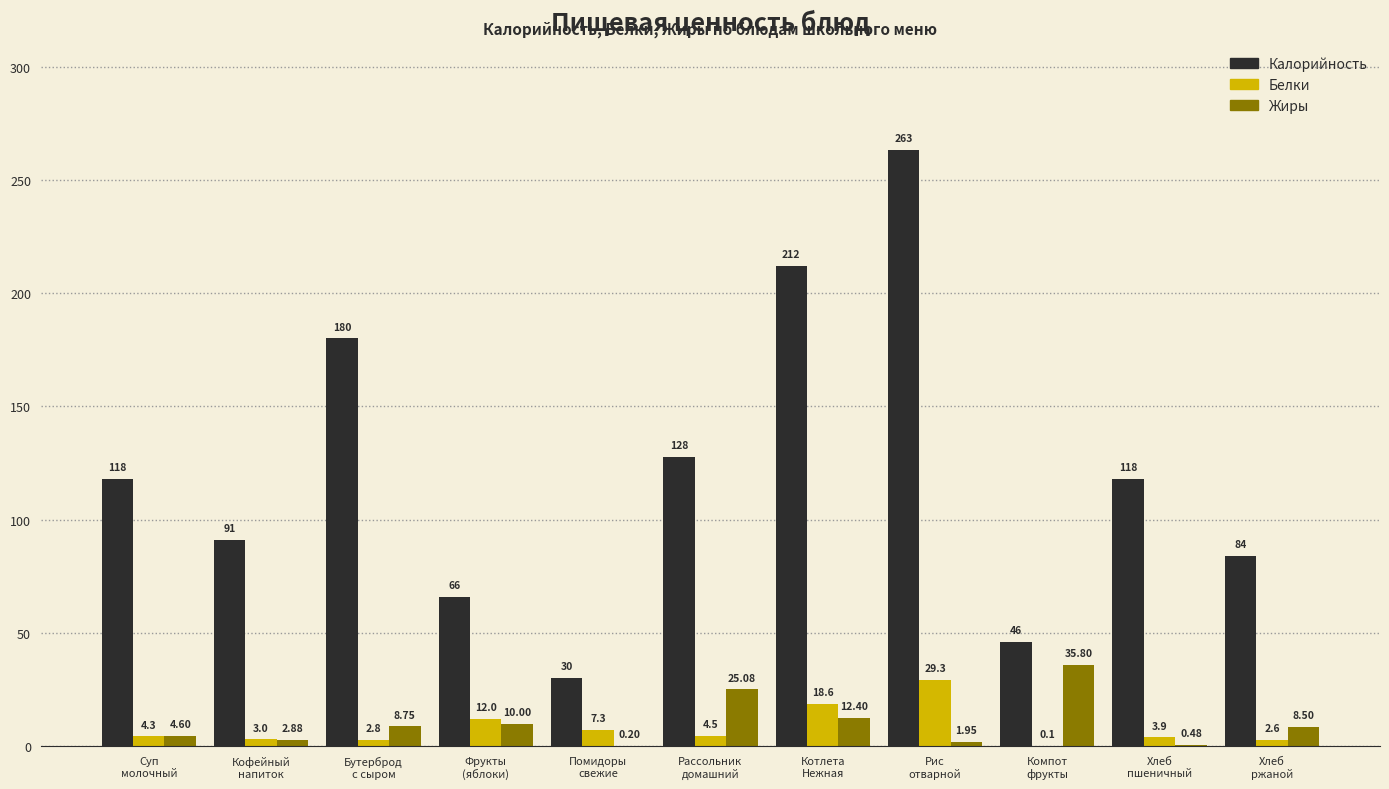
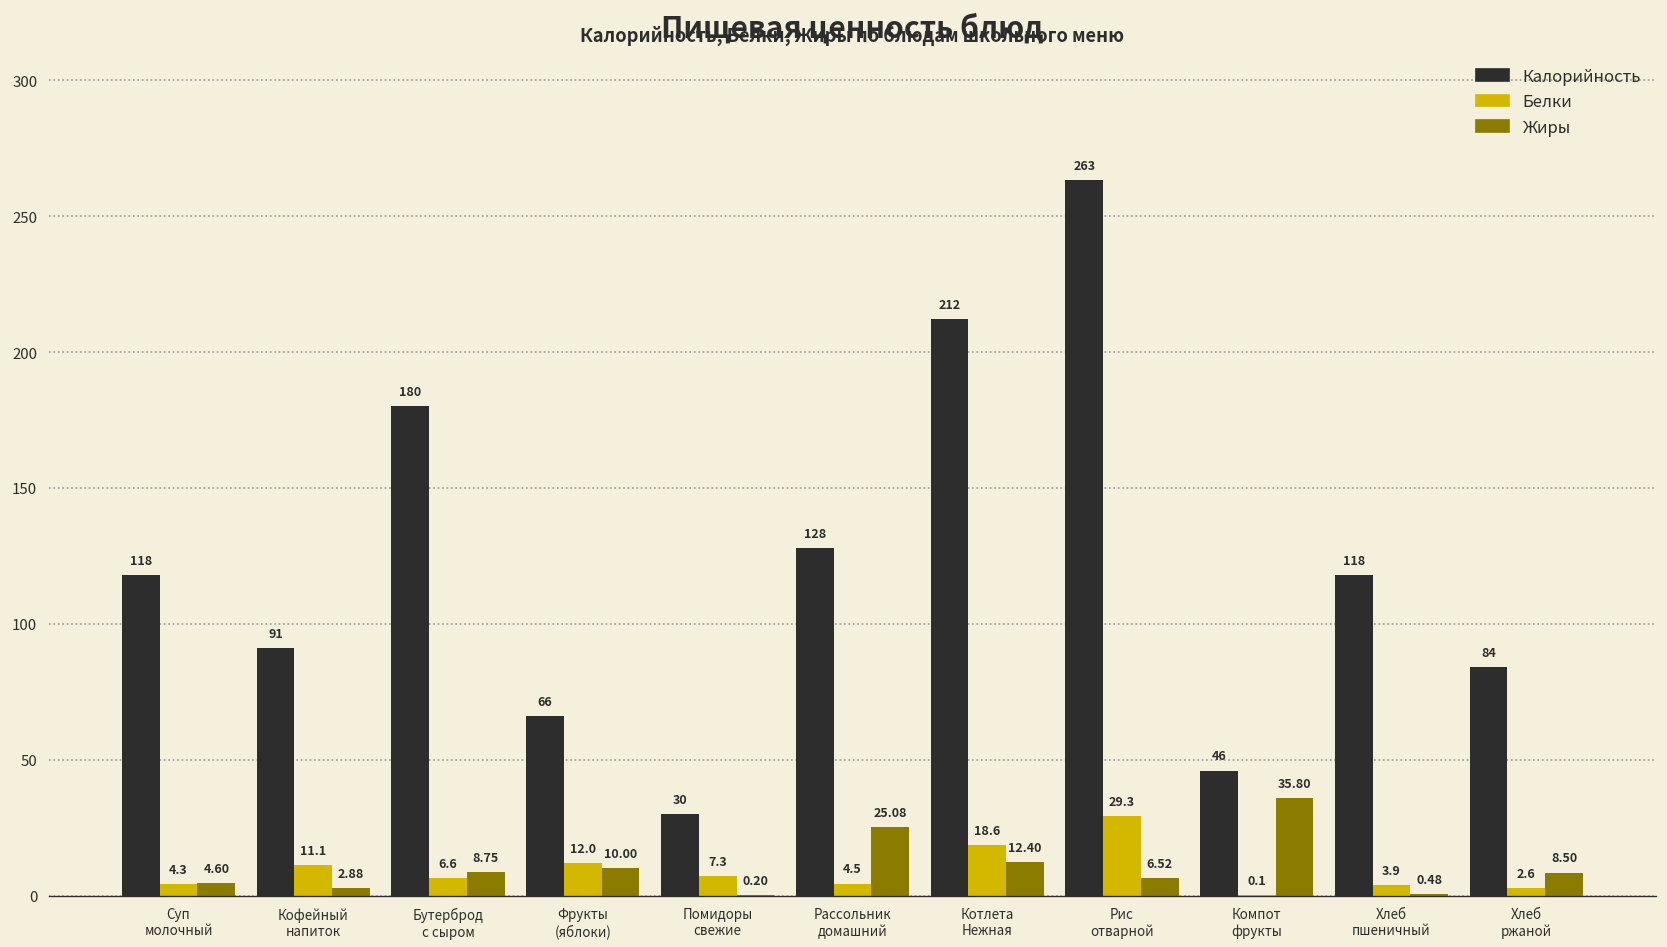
Белки, Кофейный напиток: 3.0 -> 11.1
Белки, Бутерброд с сыром: 2.8 -> 6.6
Жиры, Рис отварной: 1.95 -> 6.52
